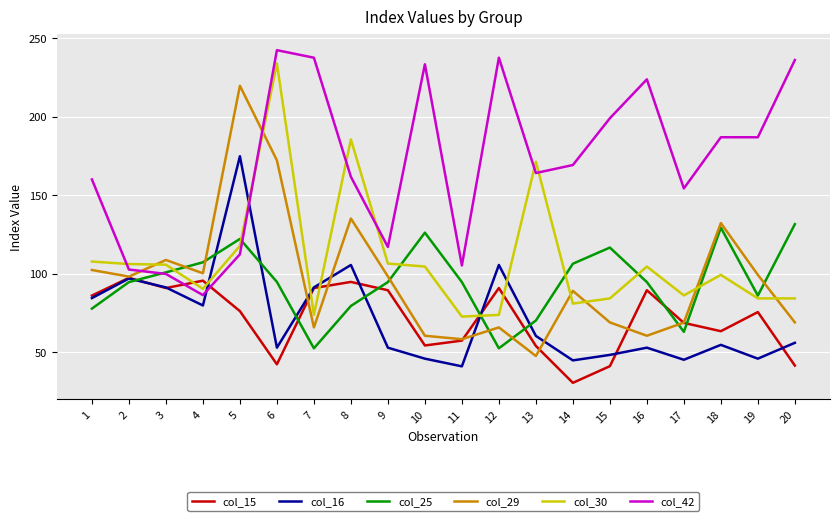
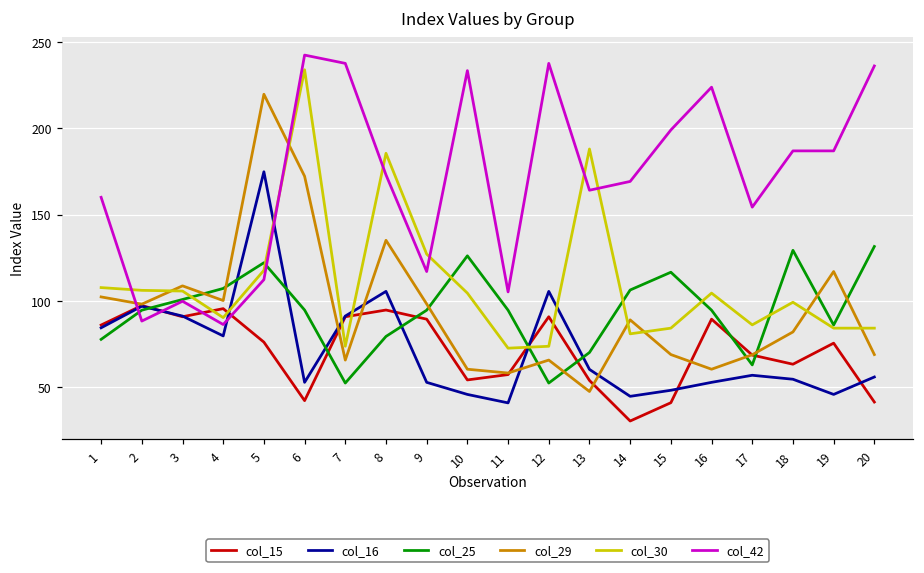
col_42, 2: 103 -> 88
col_42, 8: 162 -> 173
col_30, 9: 106 -> 127
col_30, 13: 171 -> 188
col_16, 17: 45 -> 57
col_29, 18: 132 -> 82
col_29, 19: 99 -> 117
